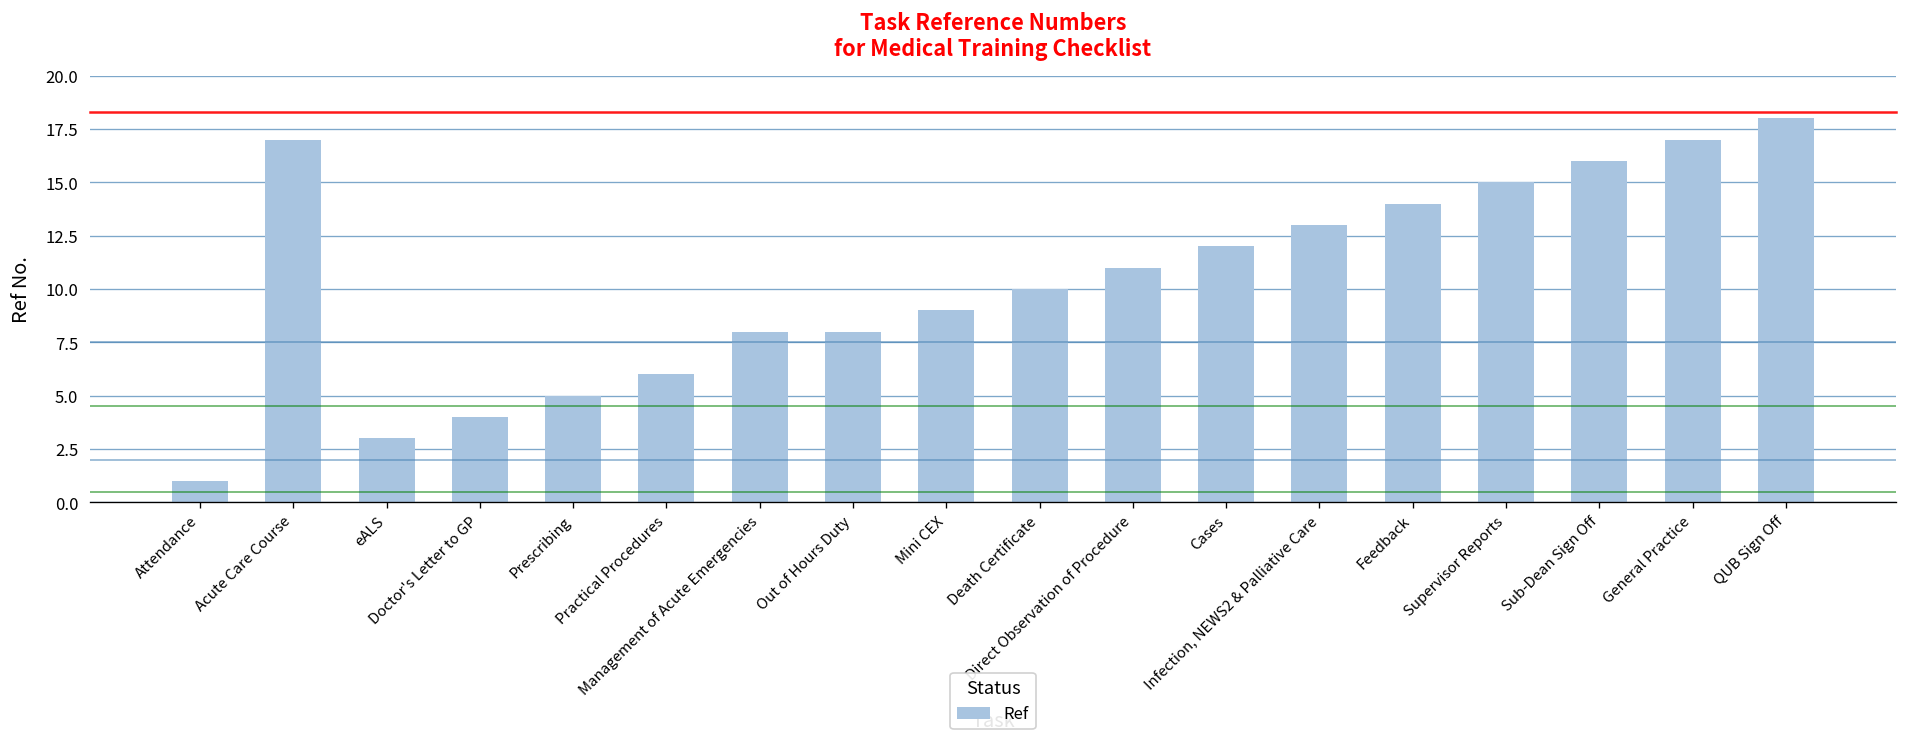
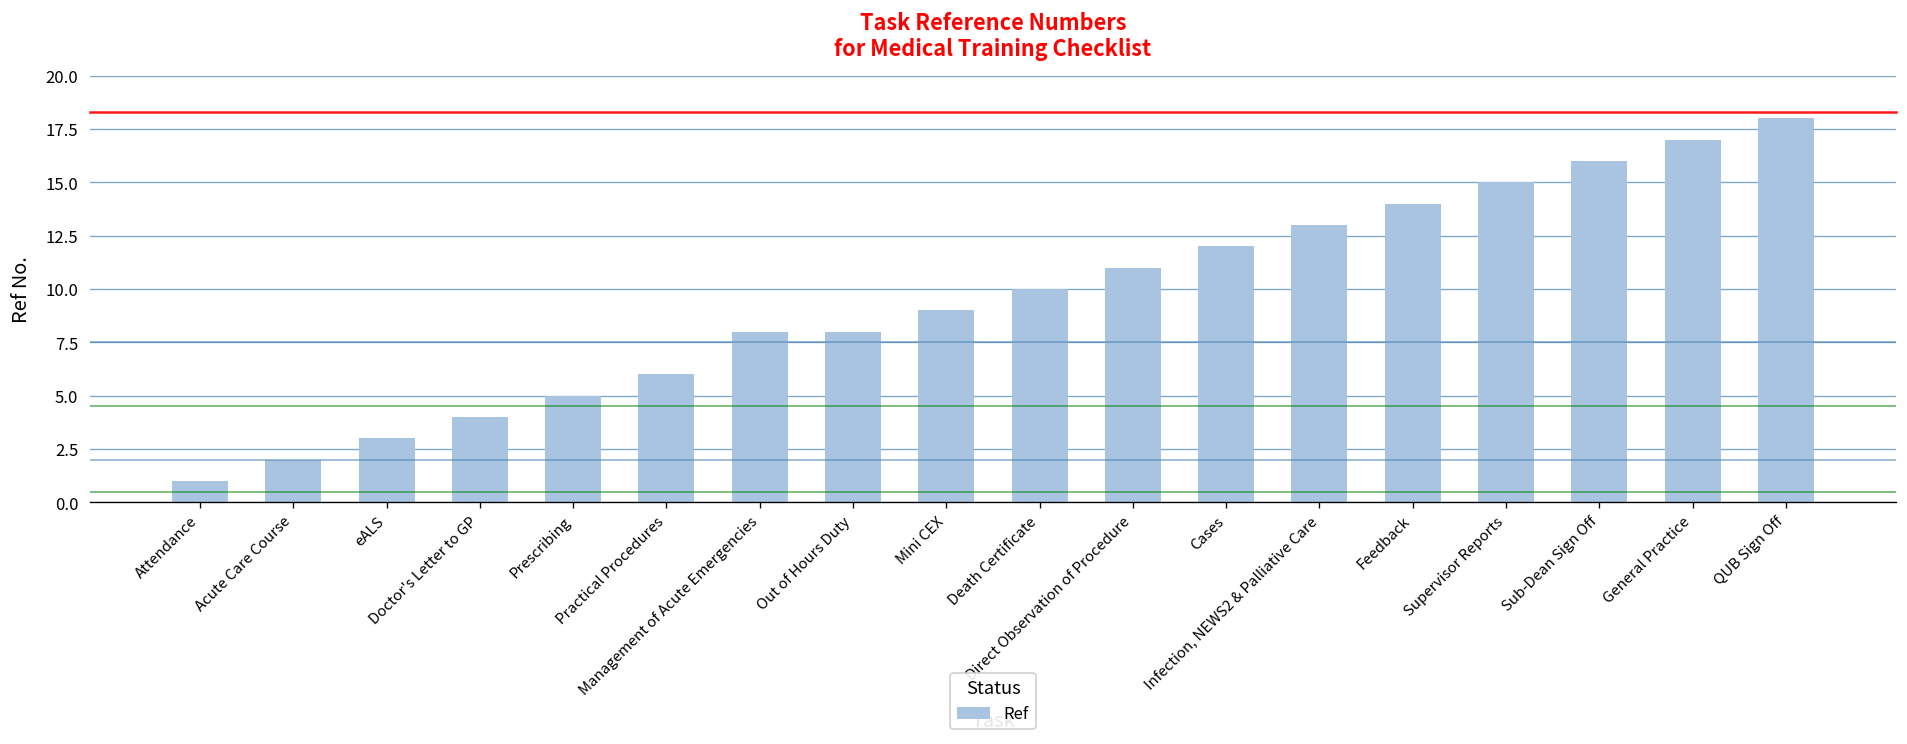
Acute Care Course: 17 -> 2
